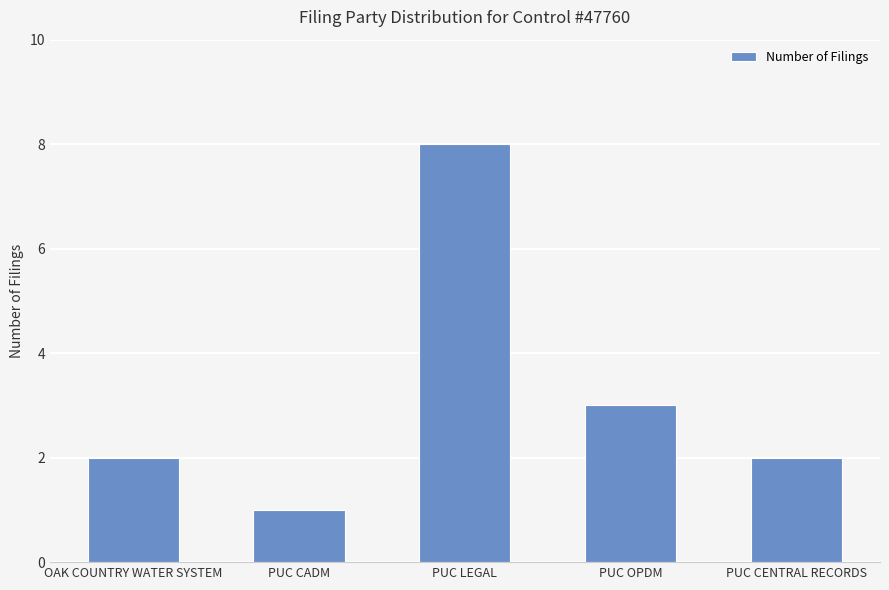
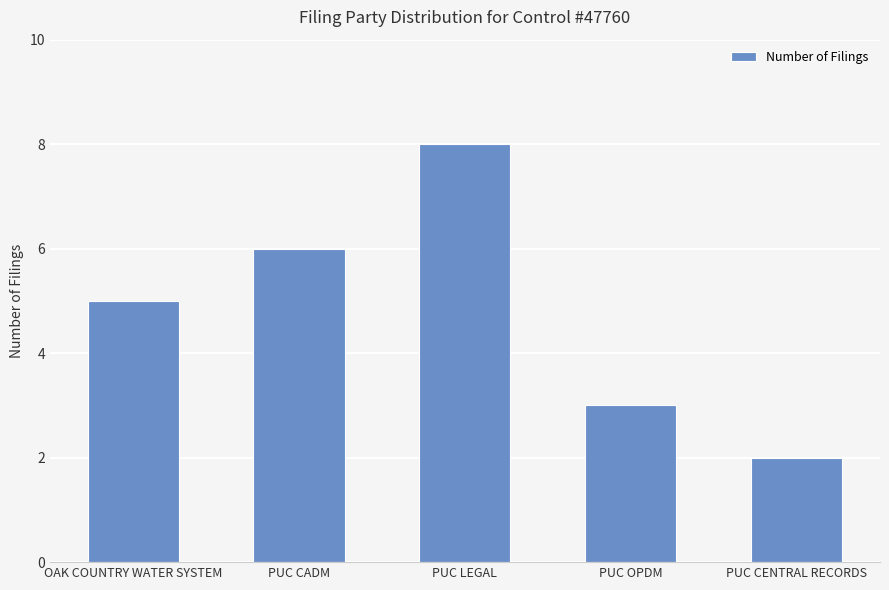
OAK COUNTRY WATER SYSTEM: 2 -> 5
PUC CADM: 1 -> 6
